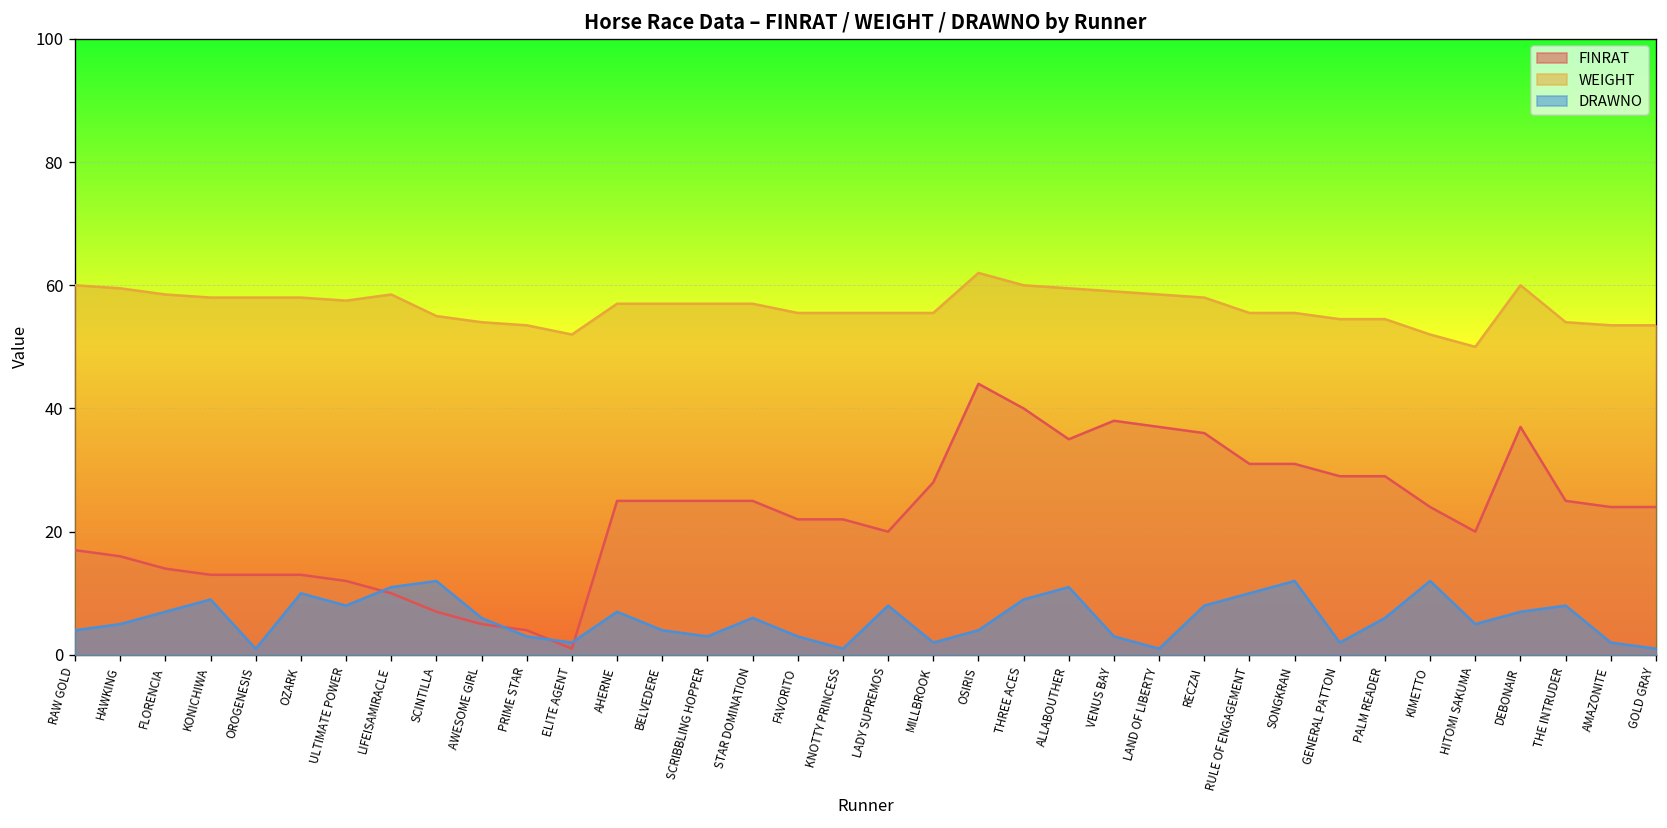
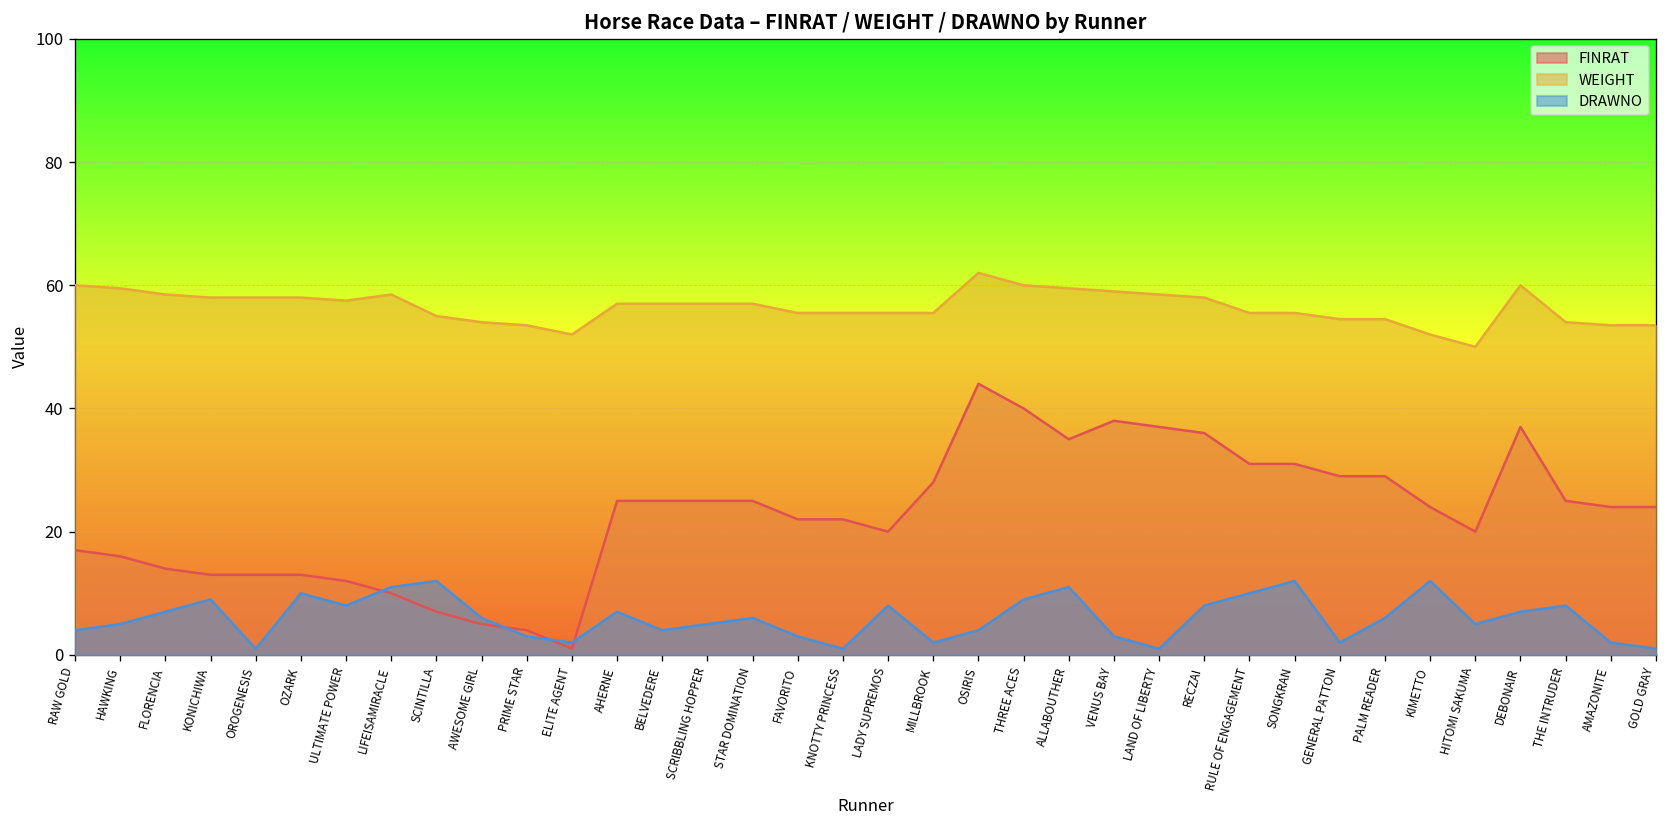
DRAWNO, SCRIBBLING HOPPER: 3 -> 5
